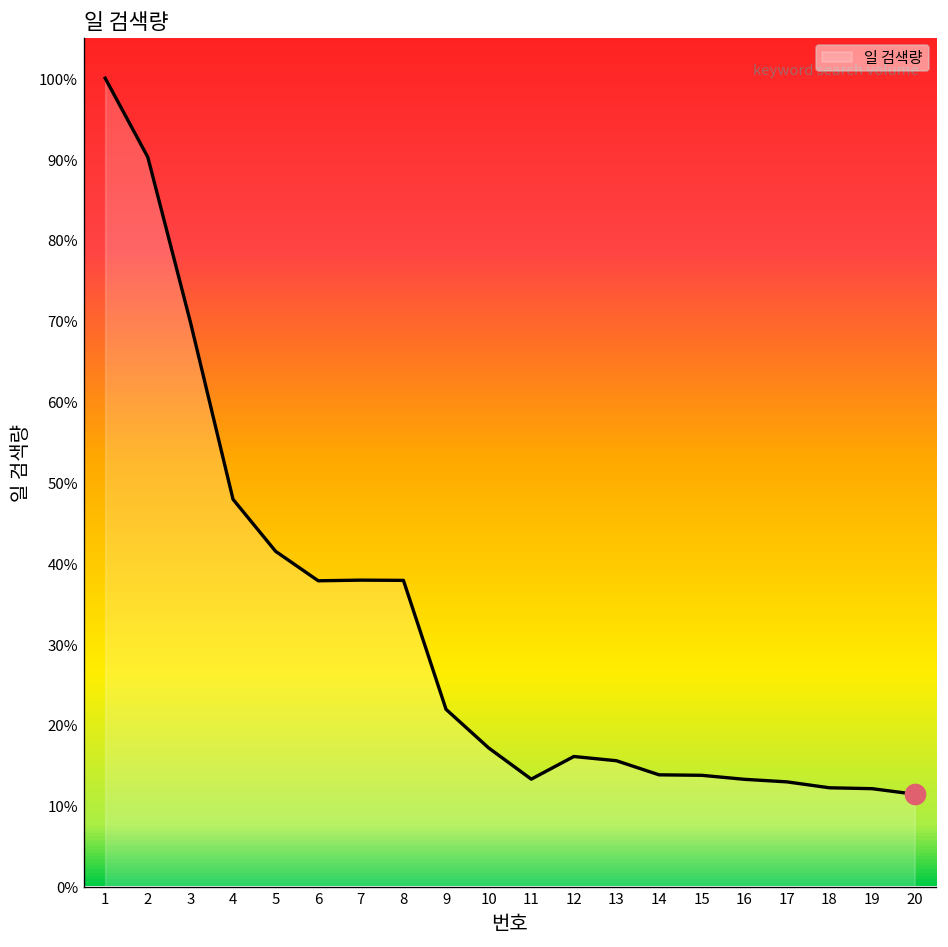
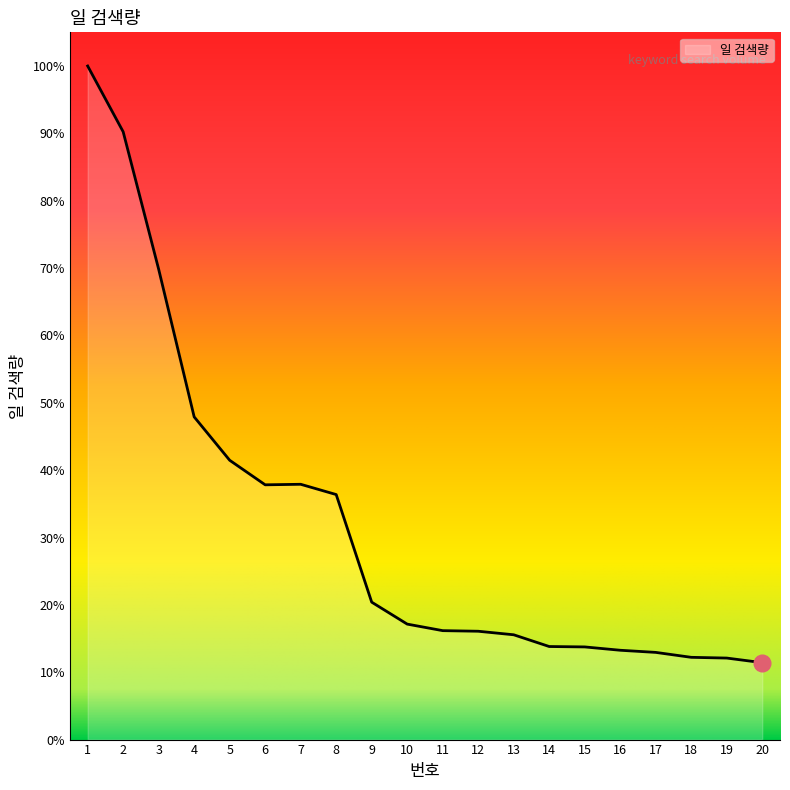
일 검색량, 8: 38% -> 37%
일 검색량, 9: 22% -> 21%
일 검색량, 11: 13% -> 16%
